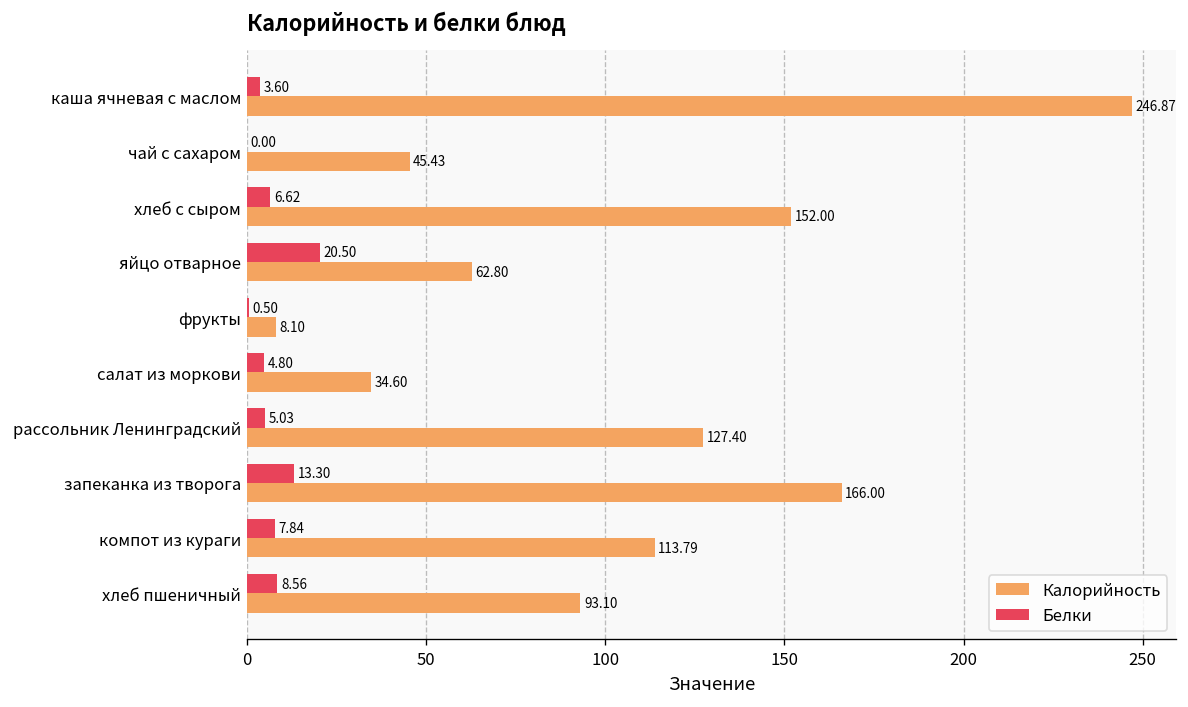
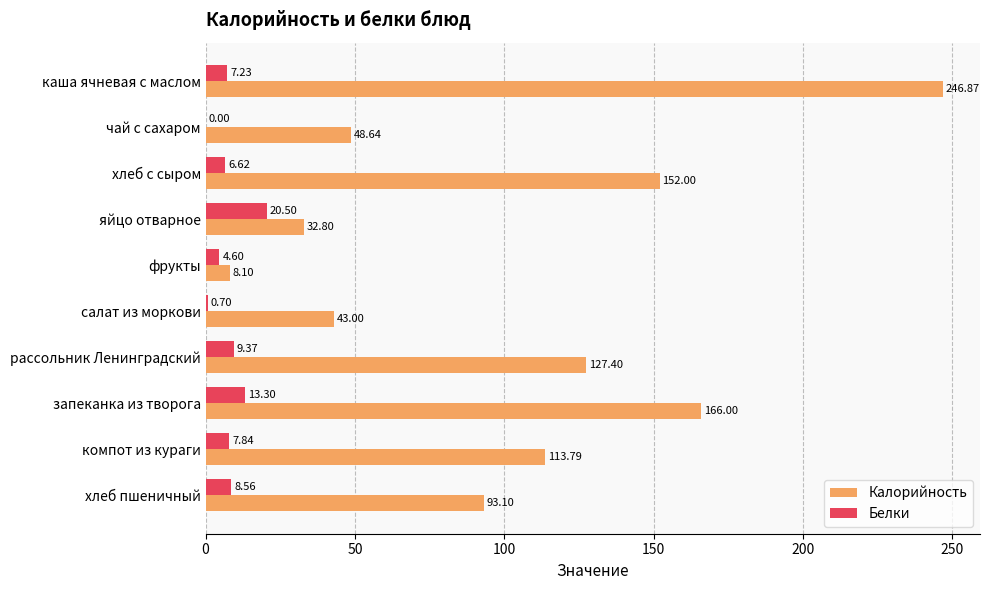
Белки, каша ячневая с маслом: 3.60 -> 7.23
Калорийность, чай с сахаром: 45.43 -> 48.64
Калорийность, яйцо отварное: 62.80 -> 32.80
Белки, фрукты: 0.50 -> 4.60
Белки, салат из моркови: 4.80 -> 0.70
Калорийность, салат из моркови: 34.60 -> 43.00
Белки, рассольник Ленинградский: 5.03 -> 9.37
